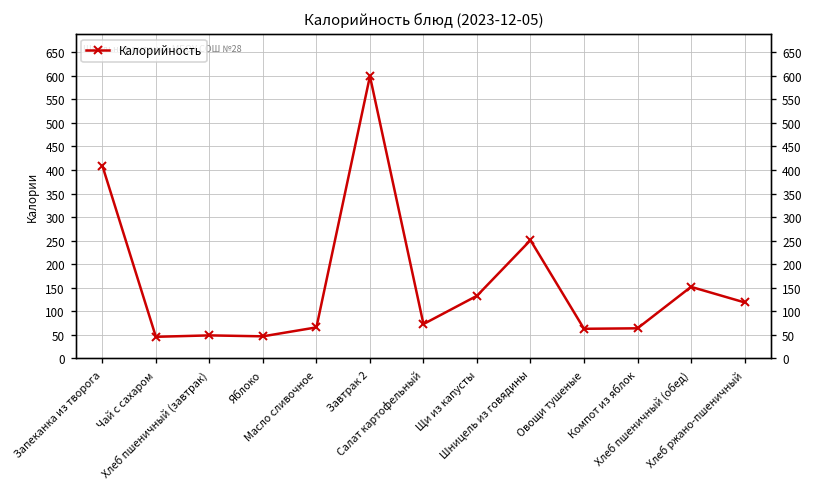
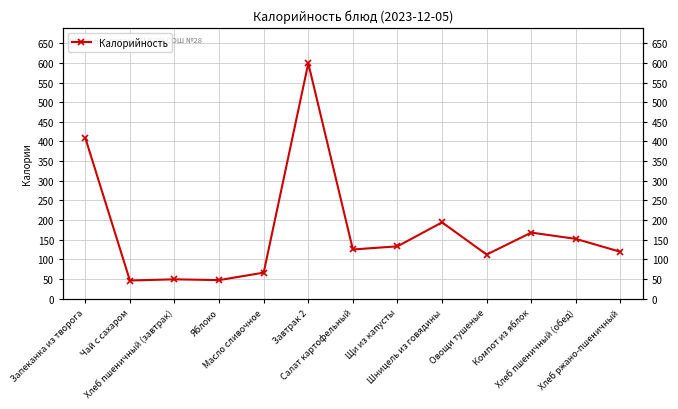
Салат картофельный: 70 -> 130
Шницель из говядины: 250 -> 190
Овощи тушеные: 60 -> 110
Компот из яблок: 60 -> 170
